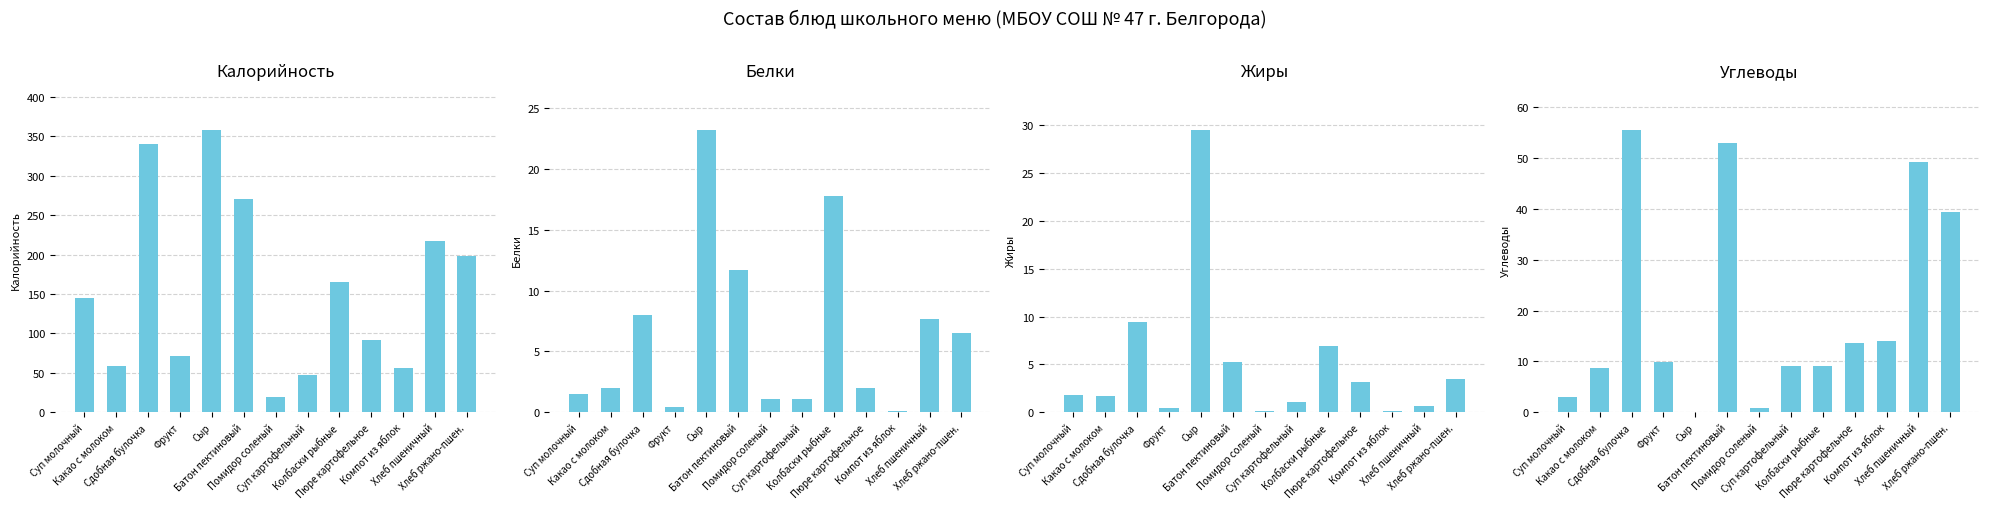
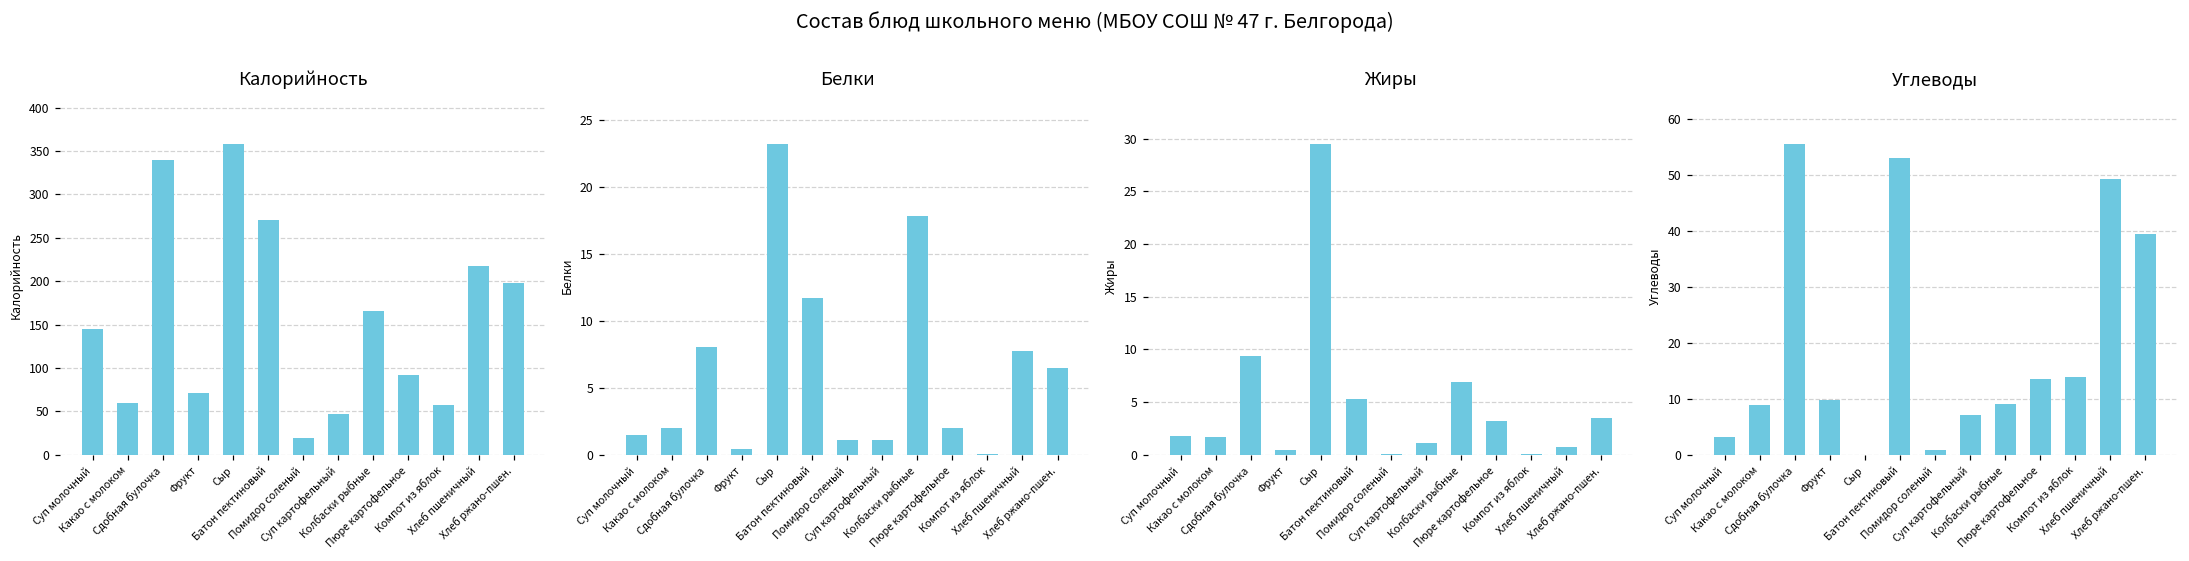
Углеводы, Суп картофельный: 9 -> 7
